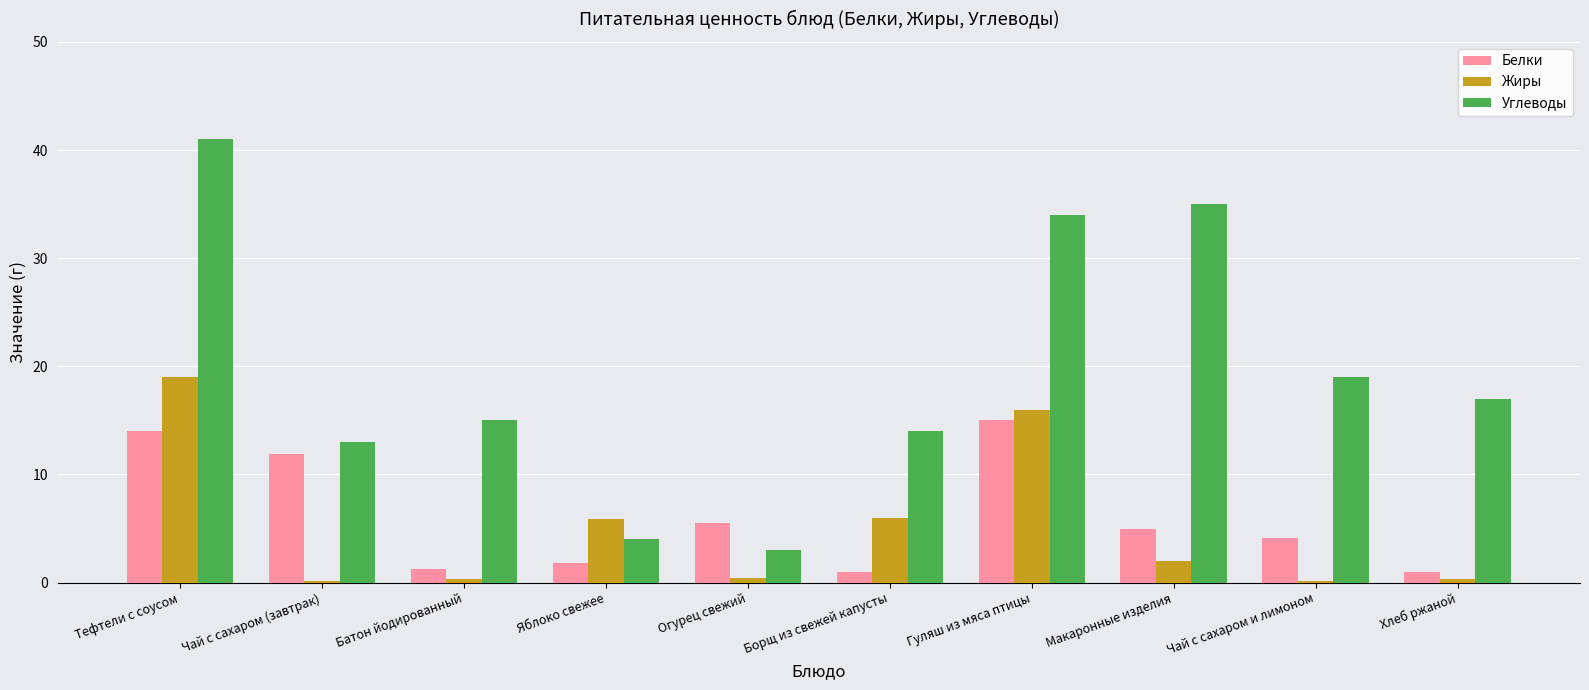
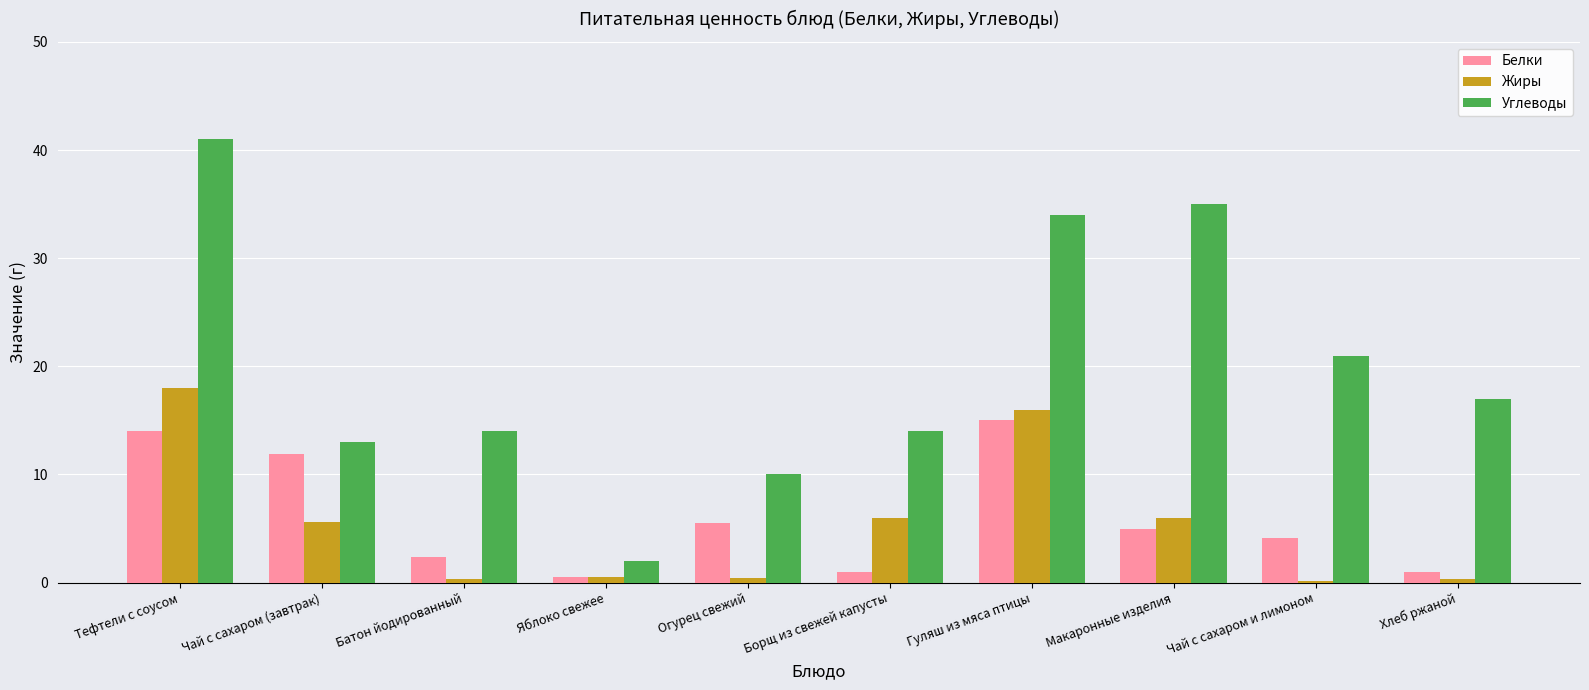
Жиры, Тефтели с соусом: 19 -> 18
Жиры, Чай с сахаром (завтрак): 0.1 -> 5.6
Белки, Батон йодированный: 1.3 -> 2.4
Углеводы, Батон йодированный: 15 -> 14
Белки, Яблоко свежее: 1.8 -> 0.5
Жиры, Яблоко свежее: 5.9 -> 0.5
Углеводы, Яблоко свежее: 4 -> 2
Углеводы, Огурец свежий: 3 -> 10
Жиры, Макаронные изделия: 2 -> 6
Углеводы, Чай с сахаром и лимоном: 19 -> 21
